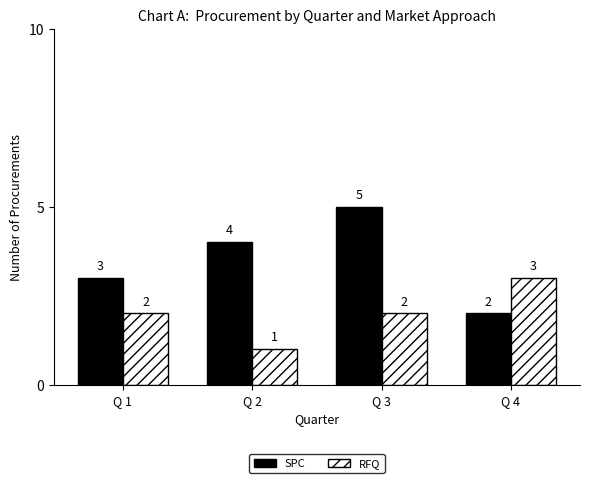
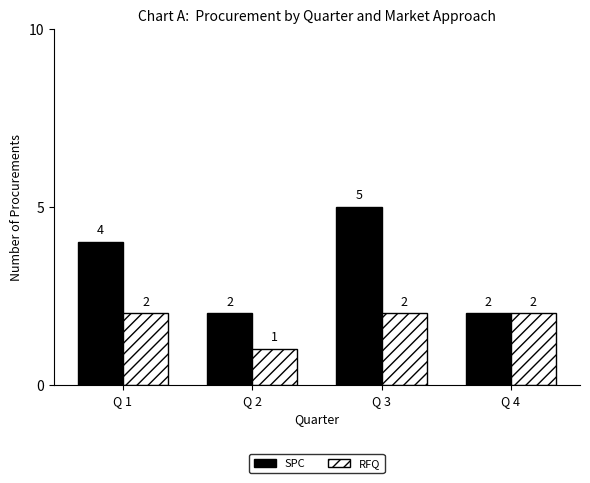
SPC, Q 1: 3 -> 4
SPC, Q 2: 4 -> 2
RFQ, Q 4: 3 -> 2
